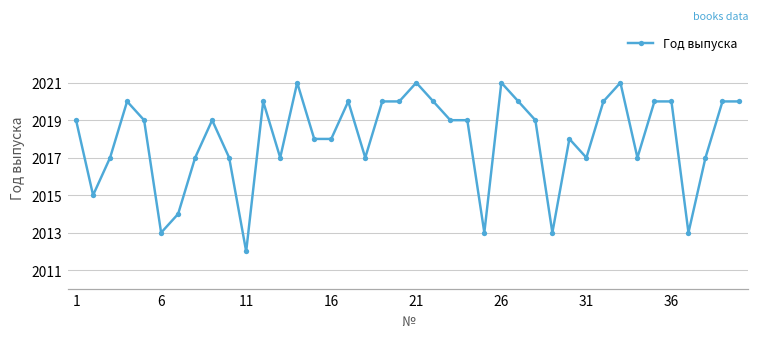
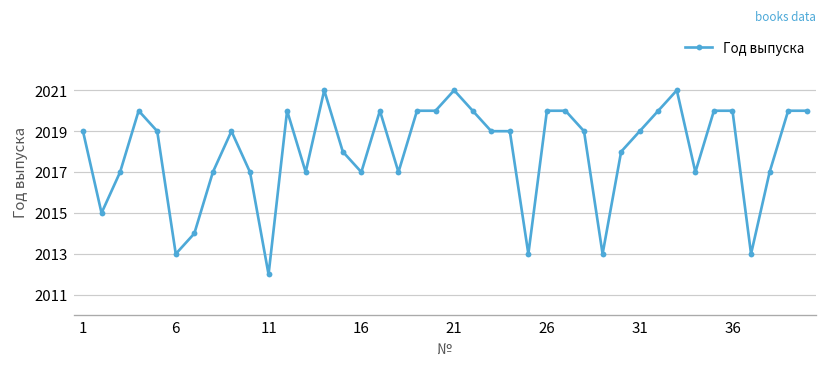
16: 2018 -> 2017
26: 2021 -> 2020
31: 2017 -> 2019
